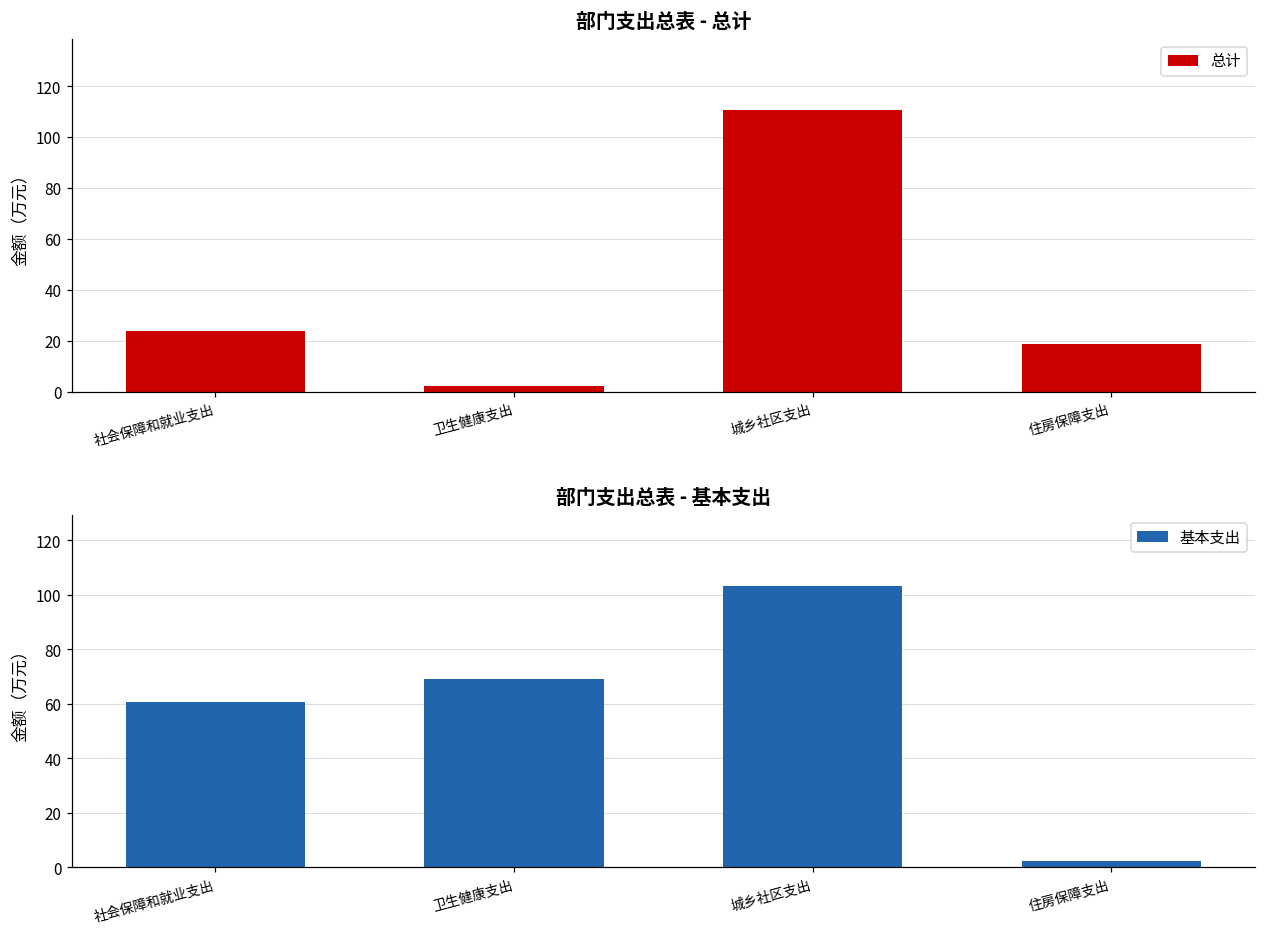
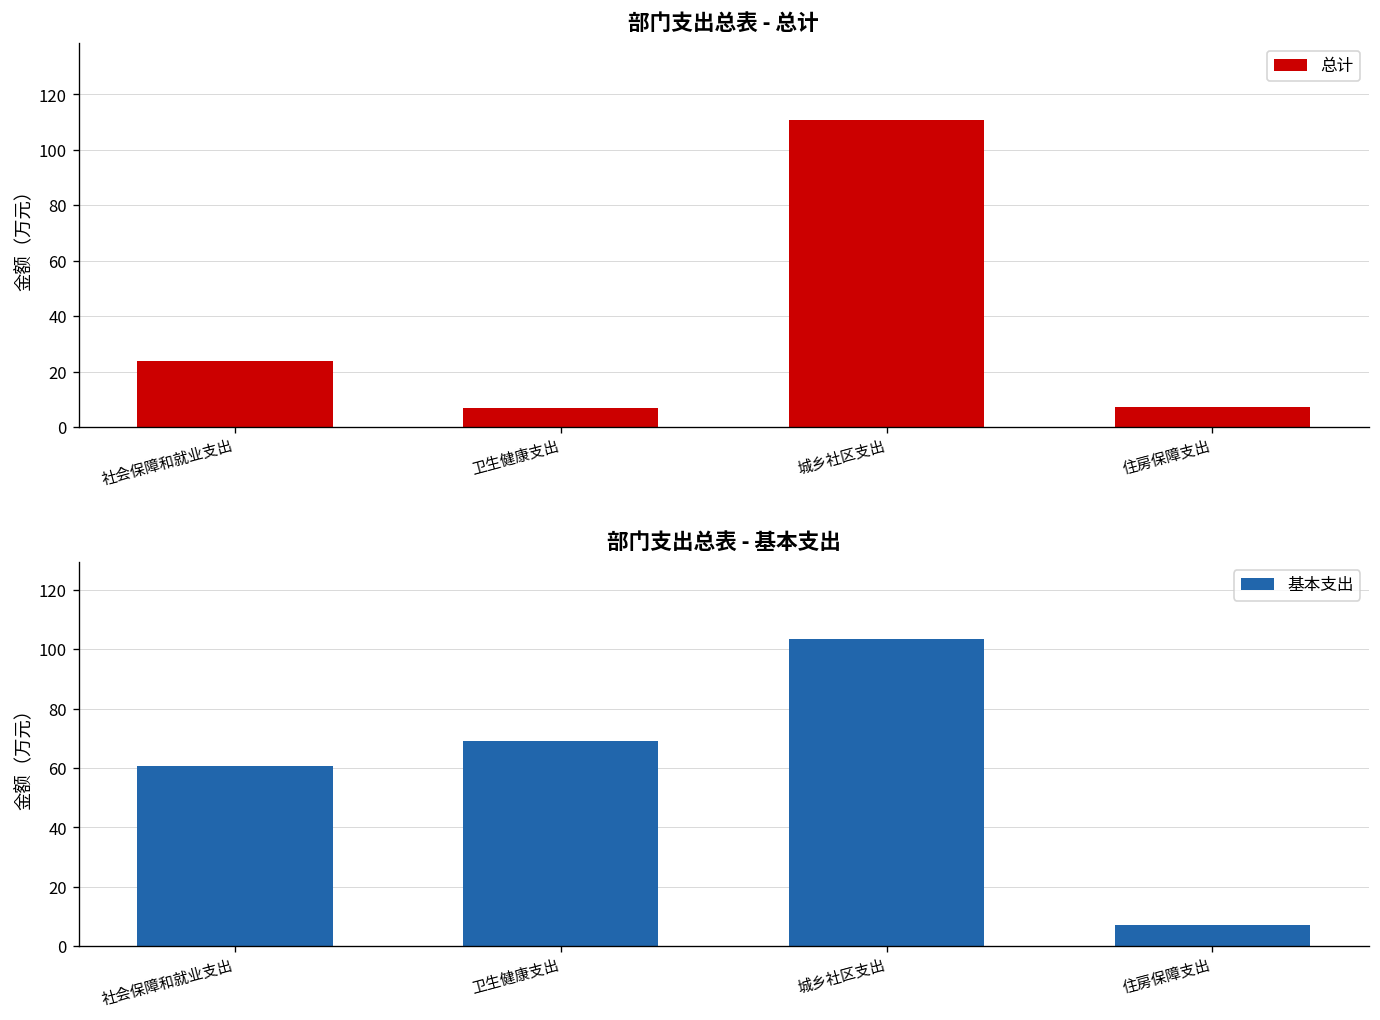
部门支出总表 - 总计, 卫生健康支出: 2 -> 7
部门支出总表 - 总计, 住房保障支出: 19 -> 7
部门支出总表 - 基本支出, 住房保障支出: 2 -> 7
